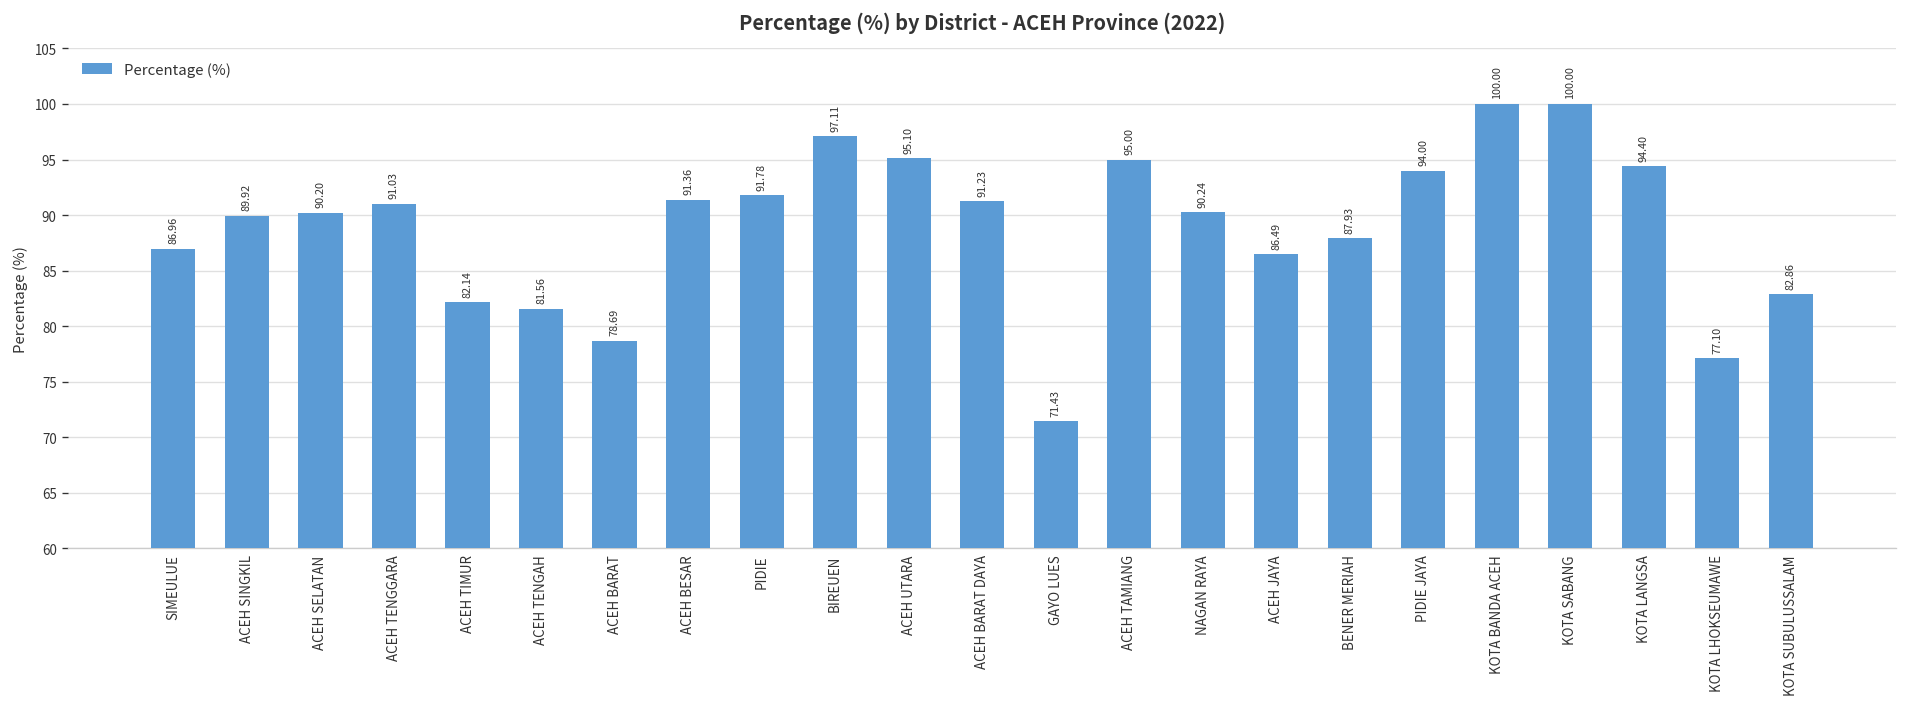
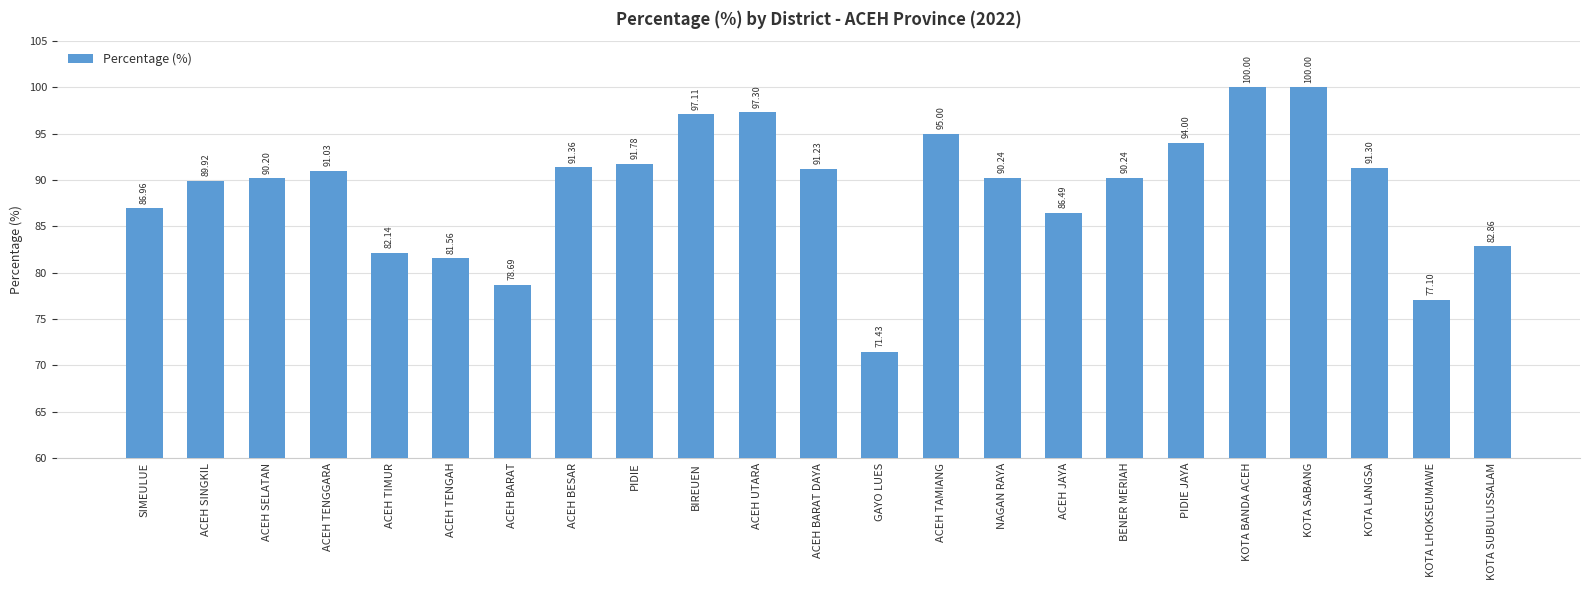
ACEH UTARA: 95.10 -> 97.30
BENER MERIAH: 87.93 -> 90.24
KOTA LANGSA: 94.40 -> 91.30
